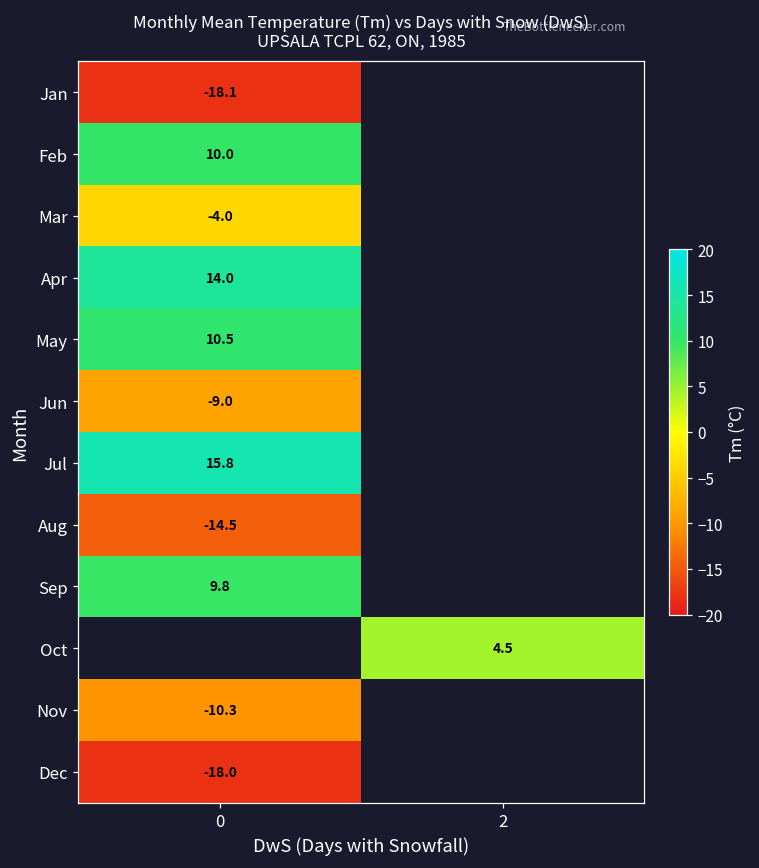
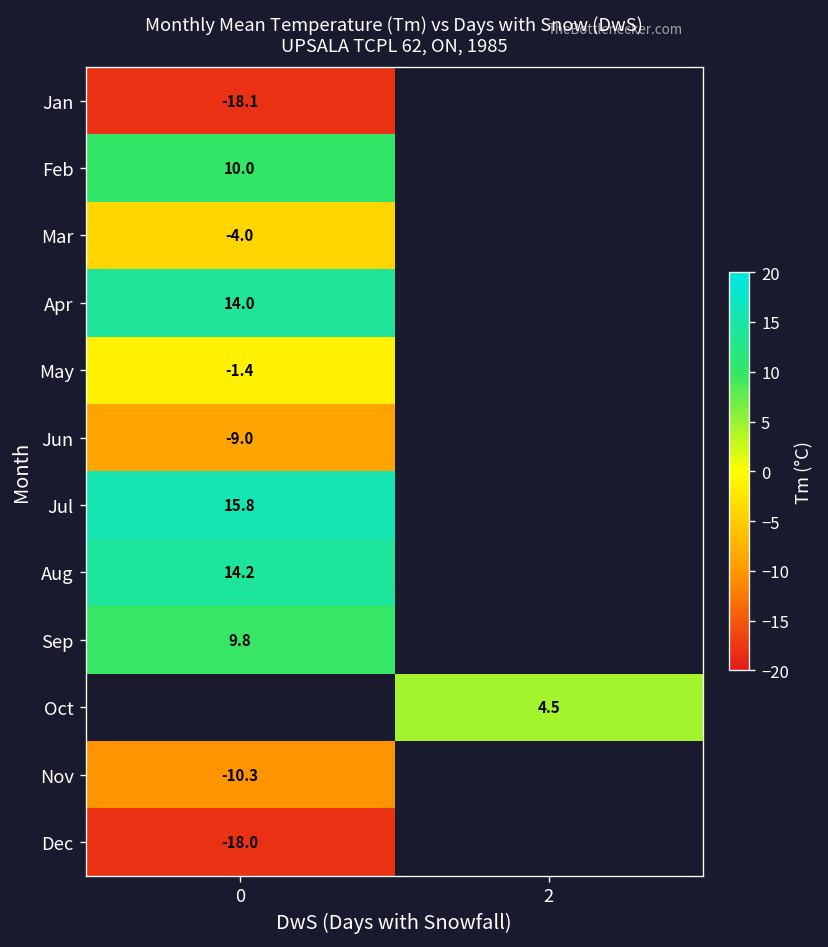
May, 0: 10.5 -> -1.4
Aug, 0: -14.5 -> 14.2
